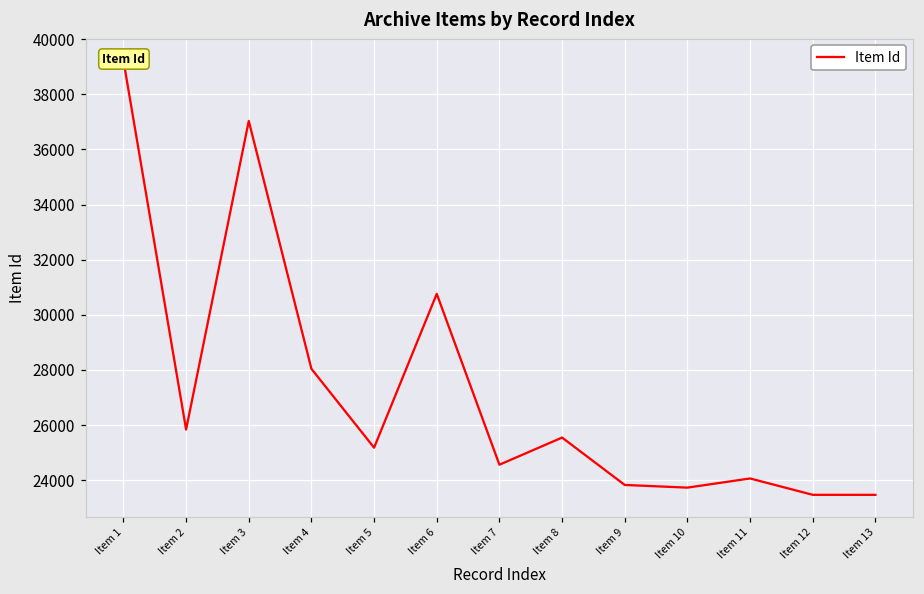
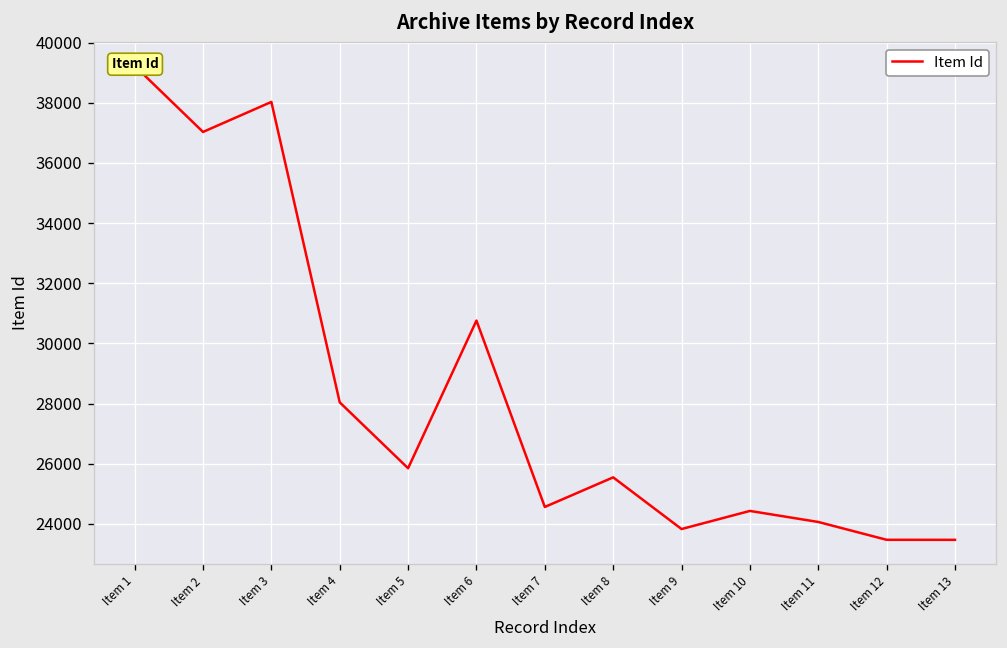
Item 2: 25800 -> 37000
Item 3: 37000 -> 38000
Item 5: 25200 -> 25900
Item 10: 23700 -> 24400
